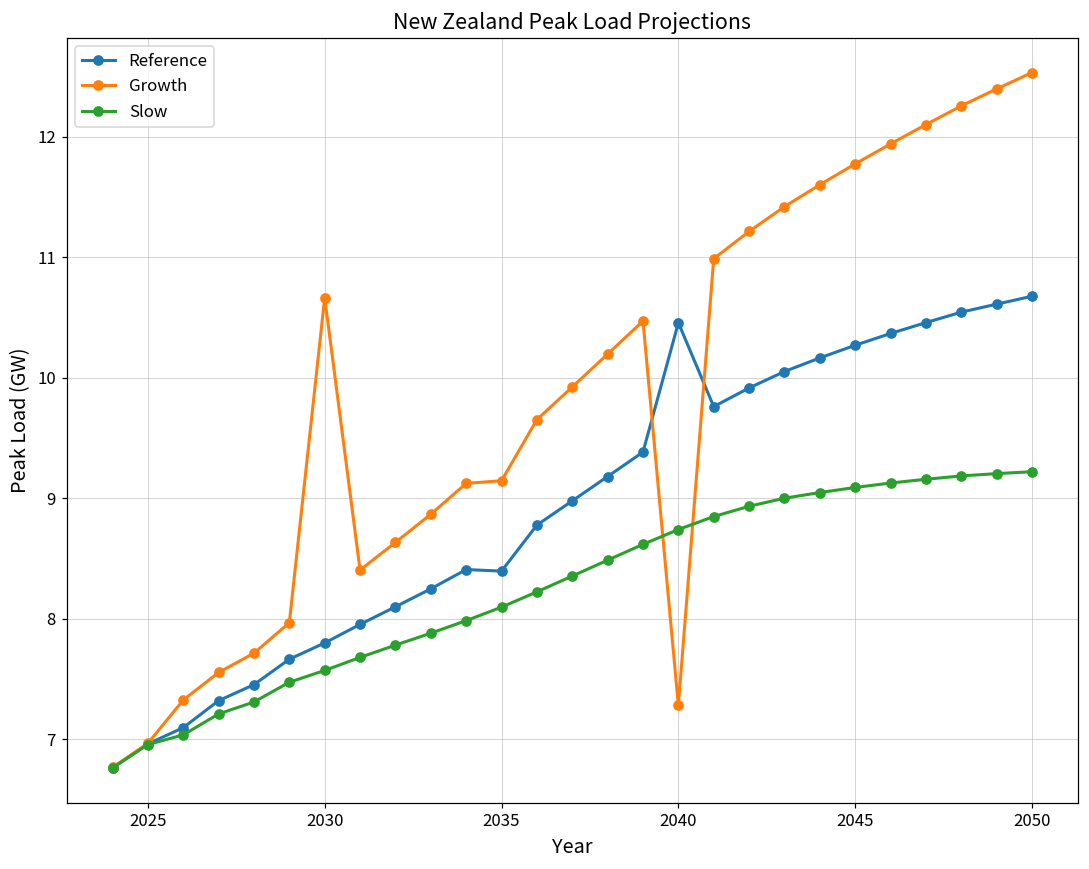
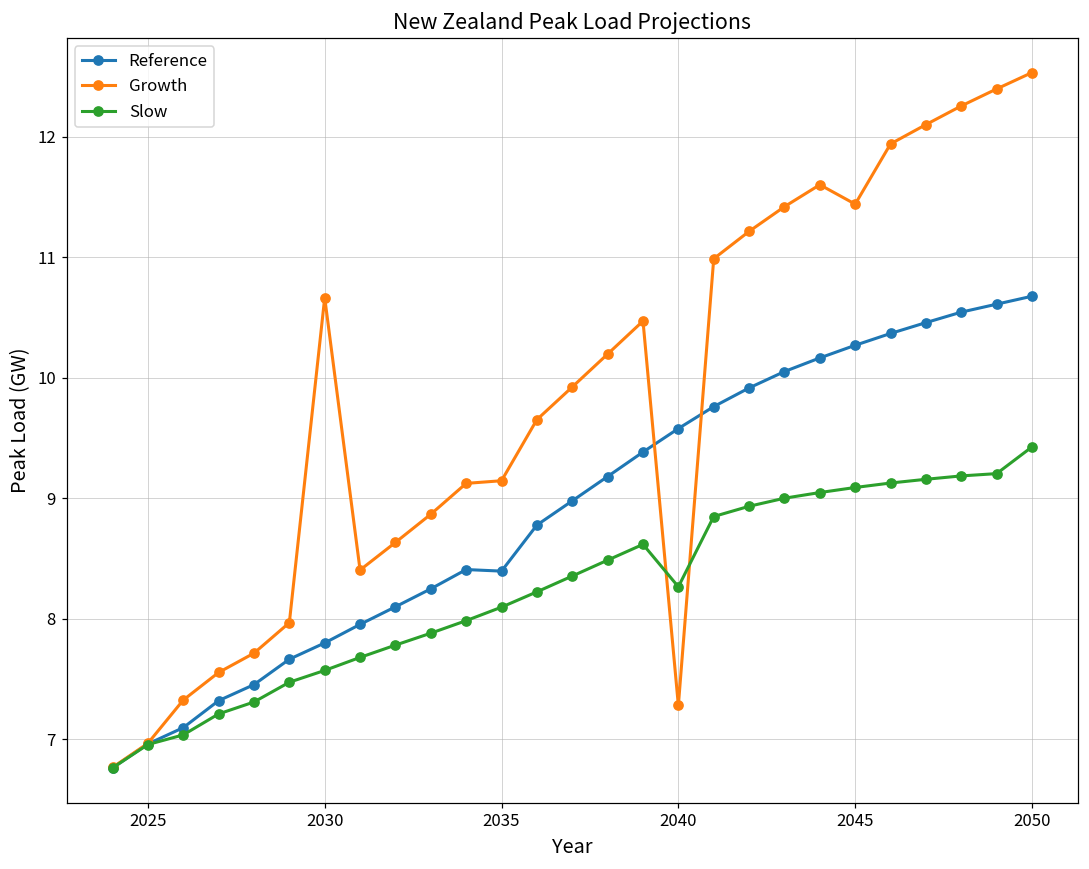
Reference, 2040: 10.46 -> 9.58
Slow, 2040: 8.74 -> 8.27
Growth, 2045: 11.78 -> 11.44
Slow, 2050: 9.22 -> 9.43
